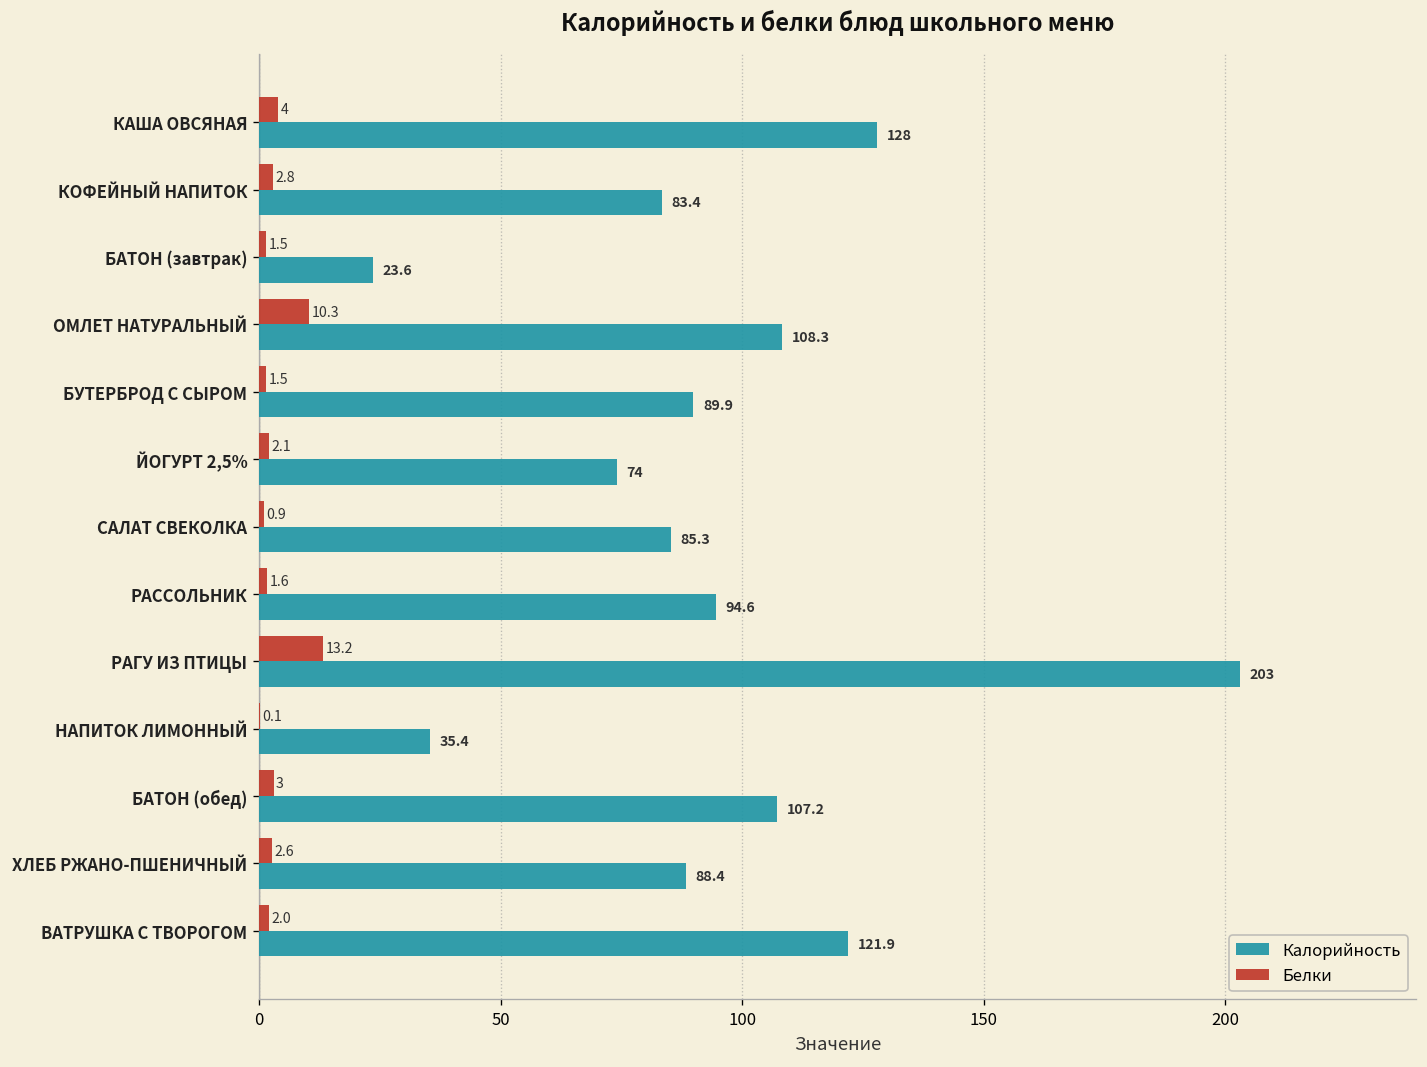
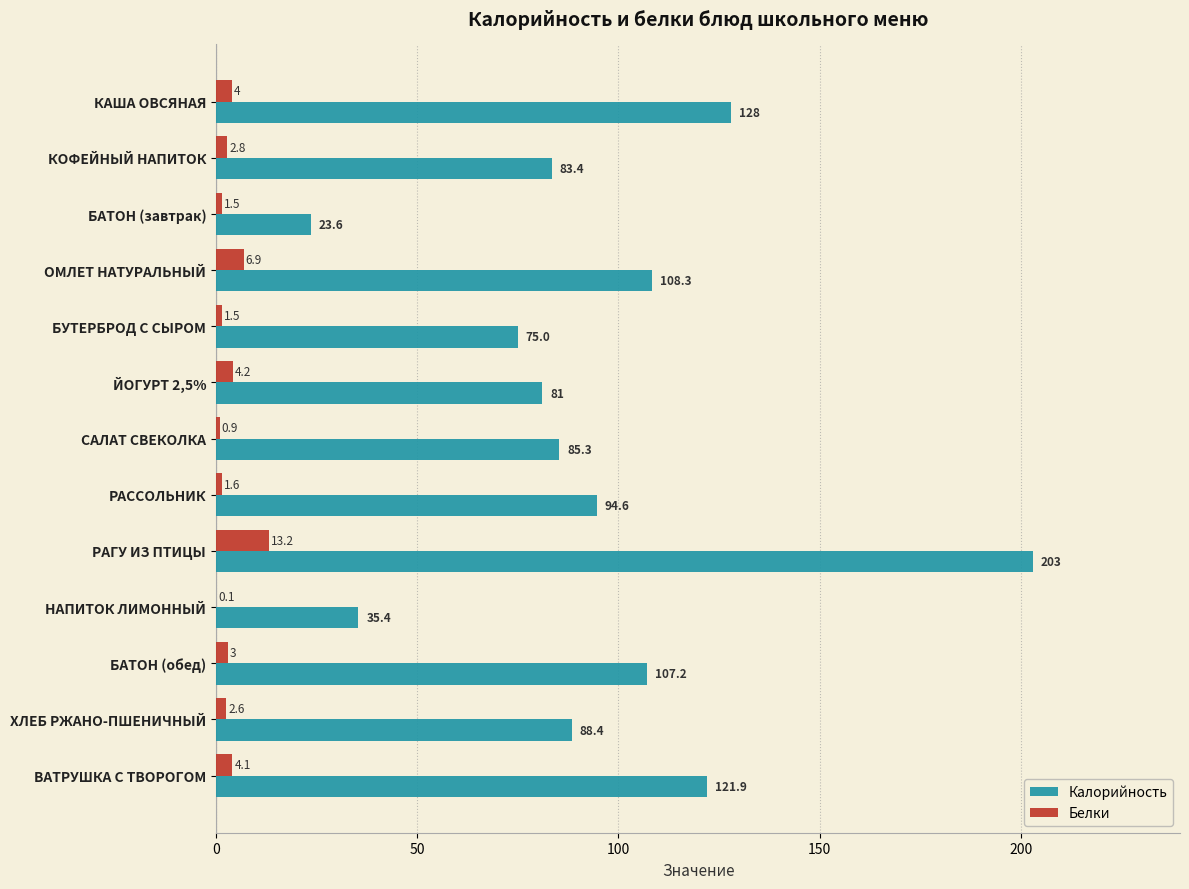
Белки, ОМЛЕТ НАТУРАЛЬНЫЙ: 10.3 -> 6.9
Калорийность, БУТЕРБРОД С СЫРОМ: 89.9 -> 75.0
Белки, ЙОГУРТ 2,5%: 2.1 -> 4.2
Калорийность, ЙОГУРТ 2,5%: 74 -> 81
Белки, ВАТРУШКА С ТВОРОГОМ: 2.0 -> 4.1
